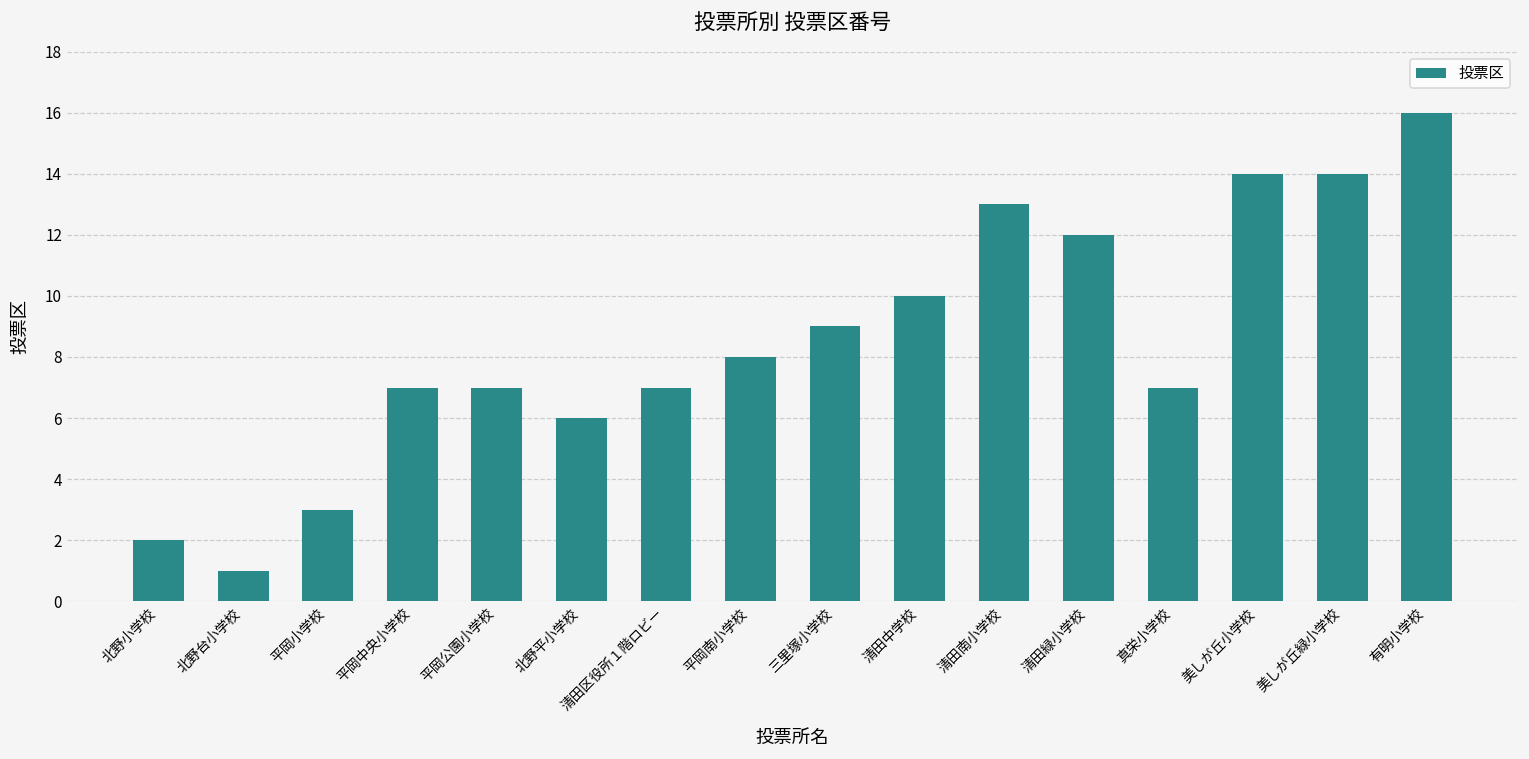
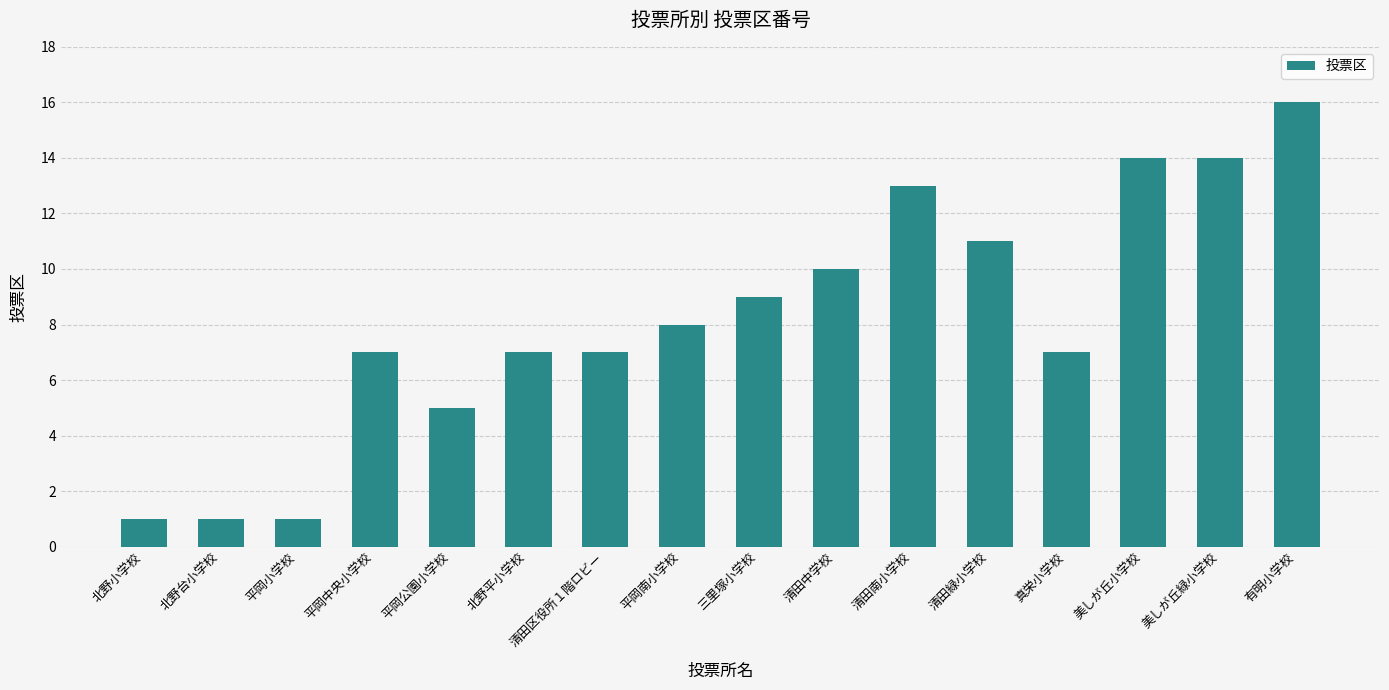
北野小学校: 2 -> 1
平岡小学校: 3 -> 1
平岡公園小学校: 7 -> 5
北野平小学校: 6 -> 7
清田緑小学校: 12 -> 11
